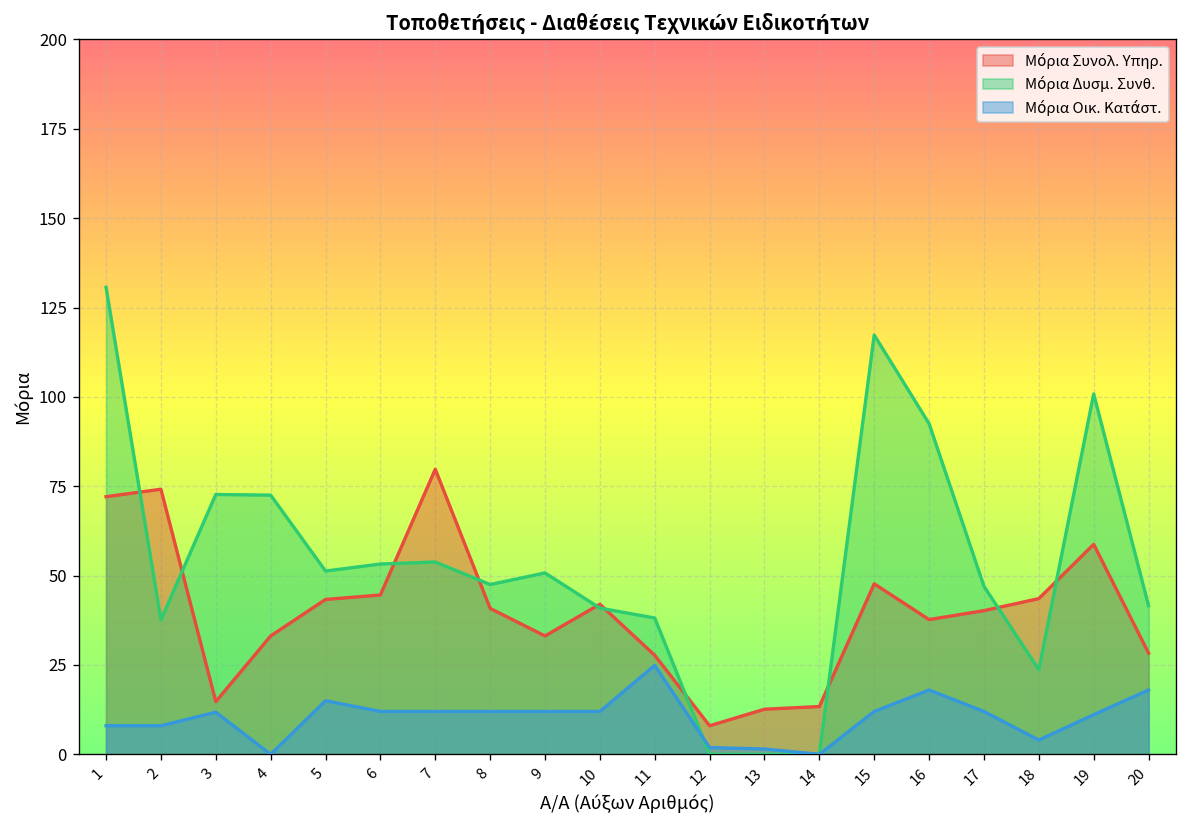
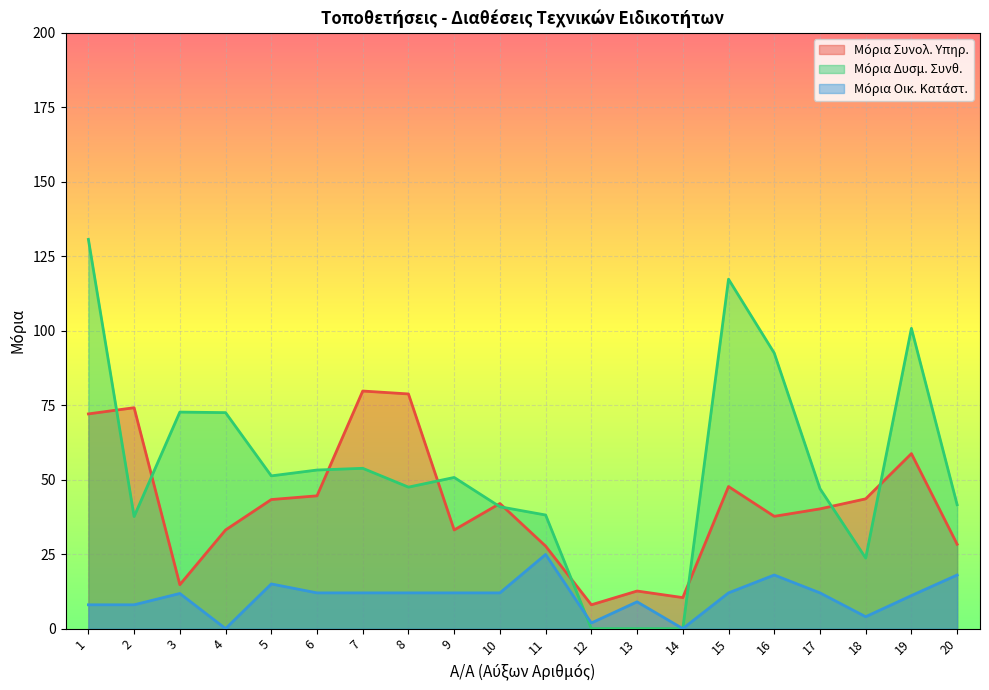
Μόρια Συνολ. Υπηρ., 8: 41 -> 79
Μόρια Οικ. Κατάστ., 13: 2 -> 9
Μόρια Συνολ. Υπηρ., 14: 13 -> 10
